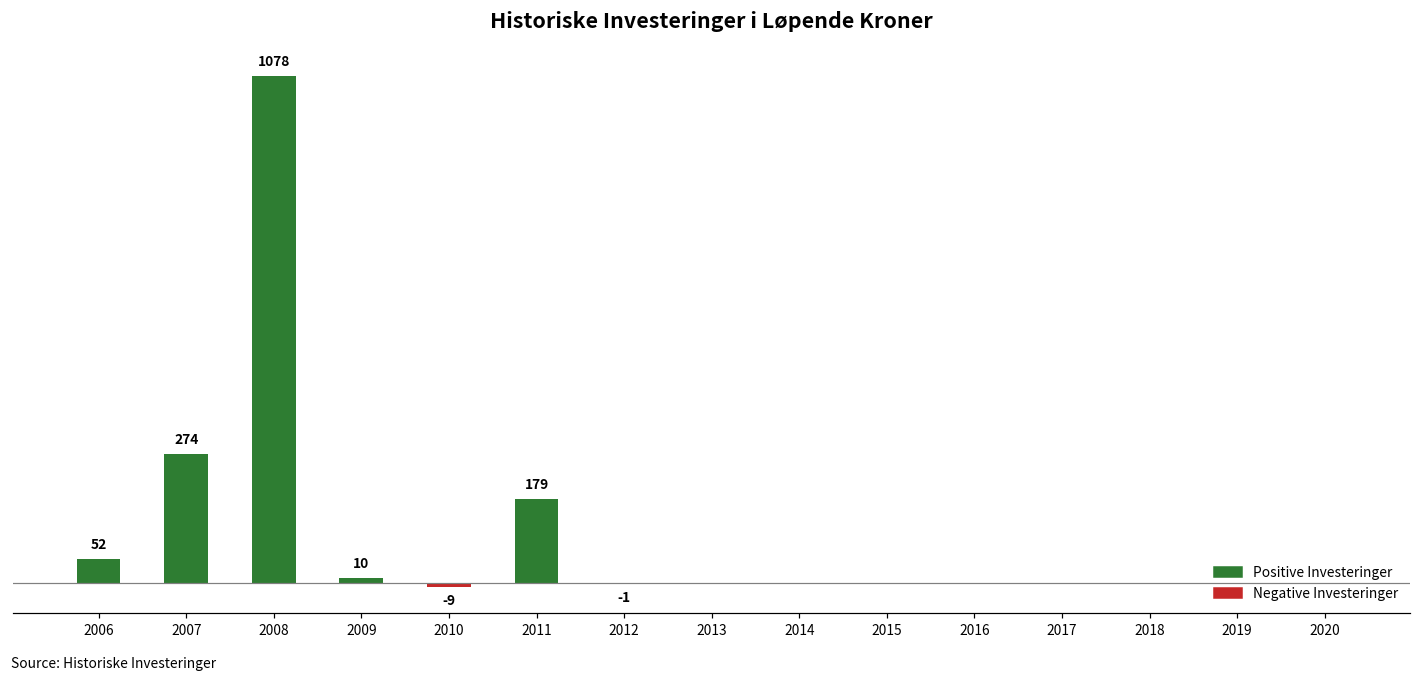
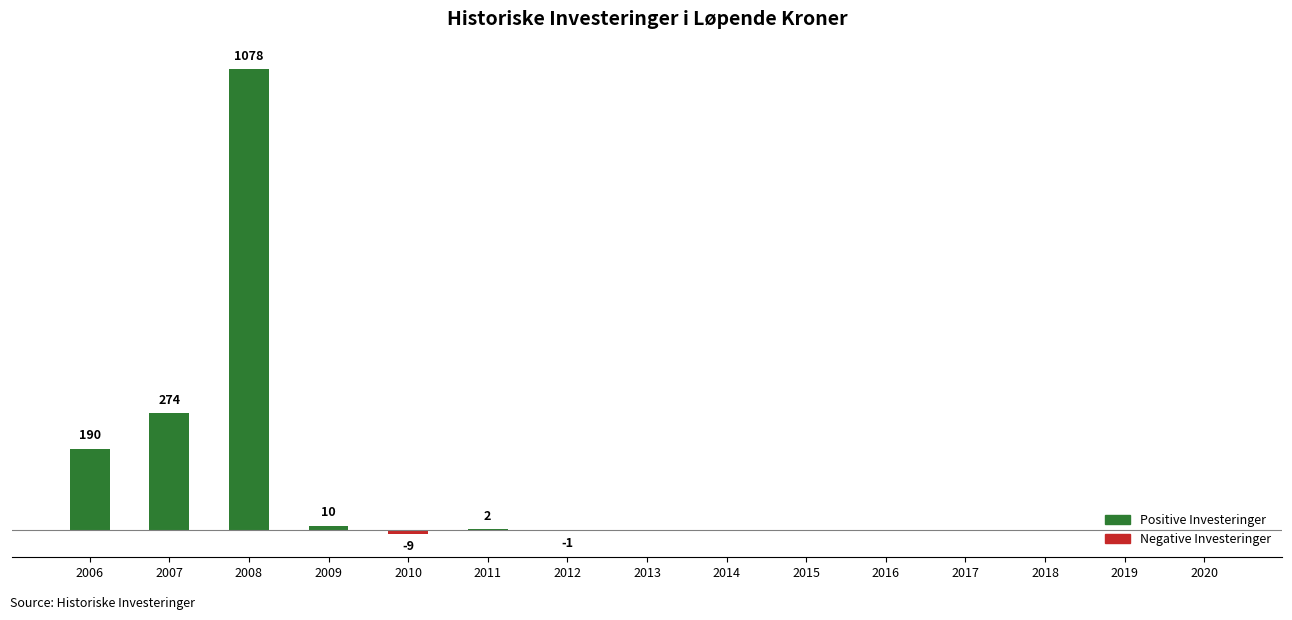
2006: 52 -> 190
2011: 179 -> 2
